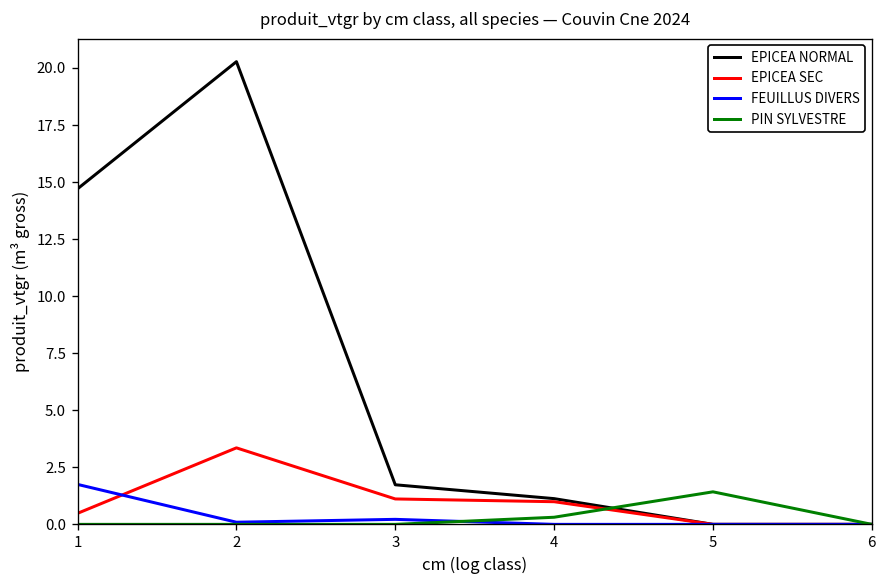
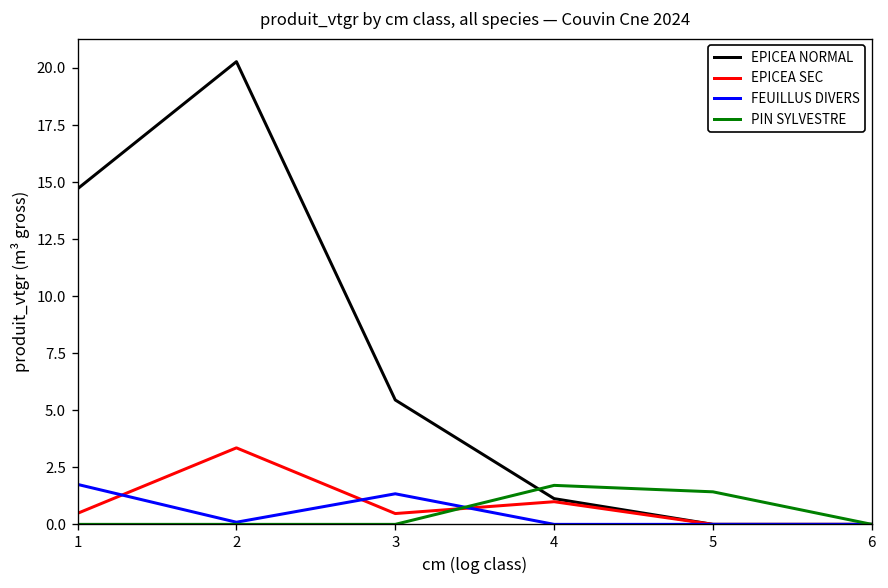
EPICEA NORMAL, 3: 1.7 -> 5.5
EPICEA SEC, 3: 1.1 -> 0.5
FEUILLUS DIVERS, 3: 0.2 -> 1.3
PIN SYLVESTRE, 4: 0.3 -> 1.7
